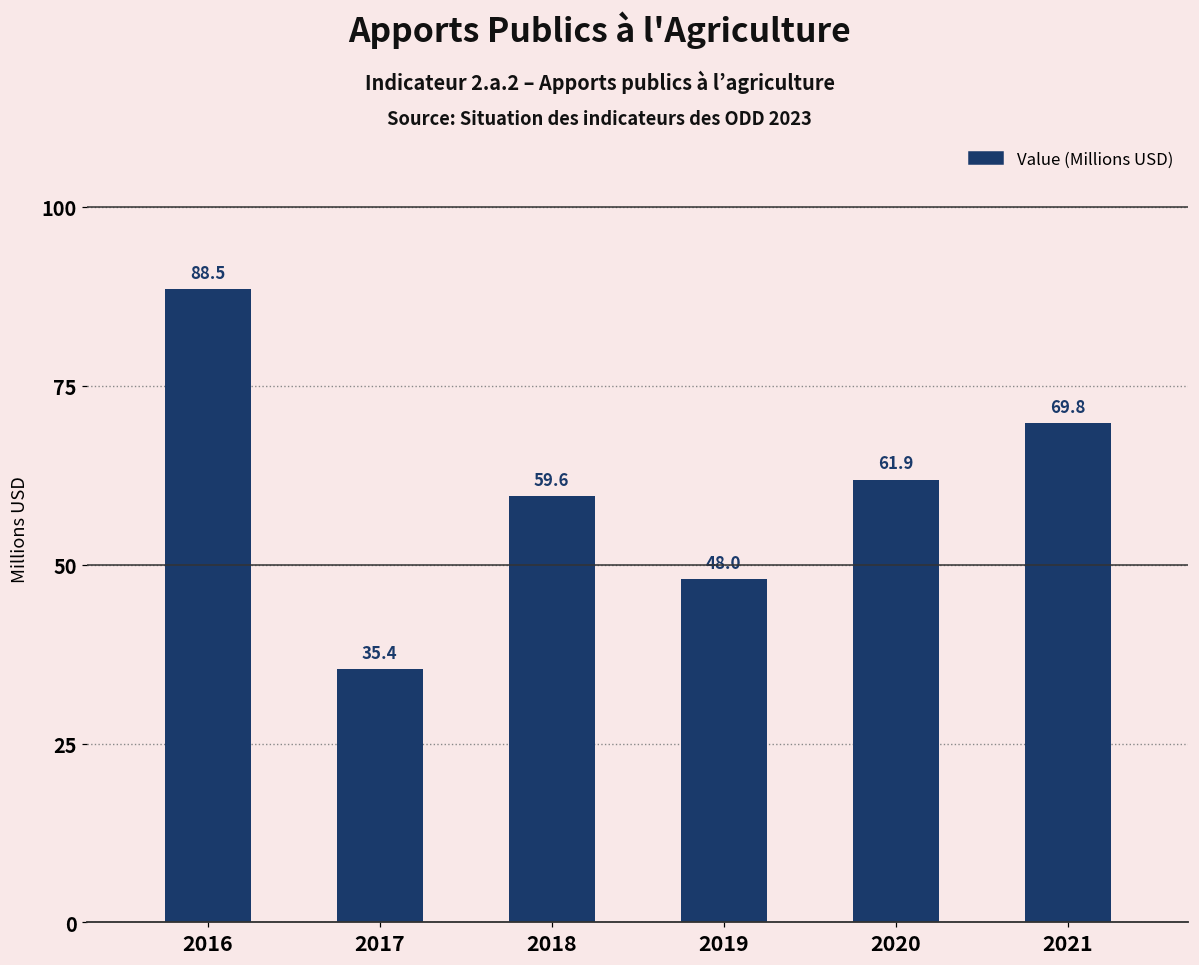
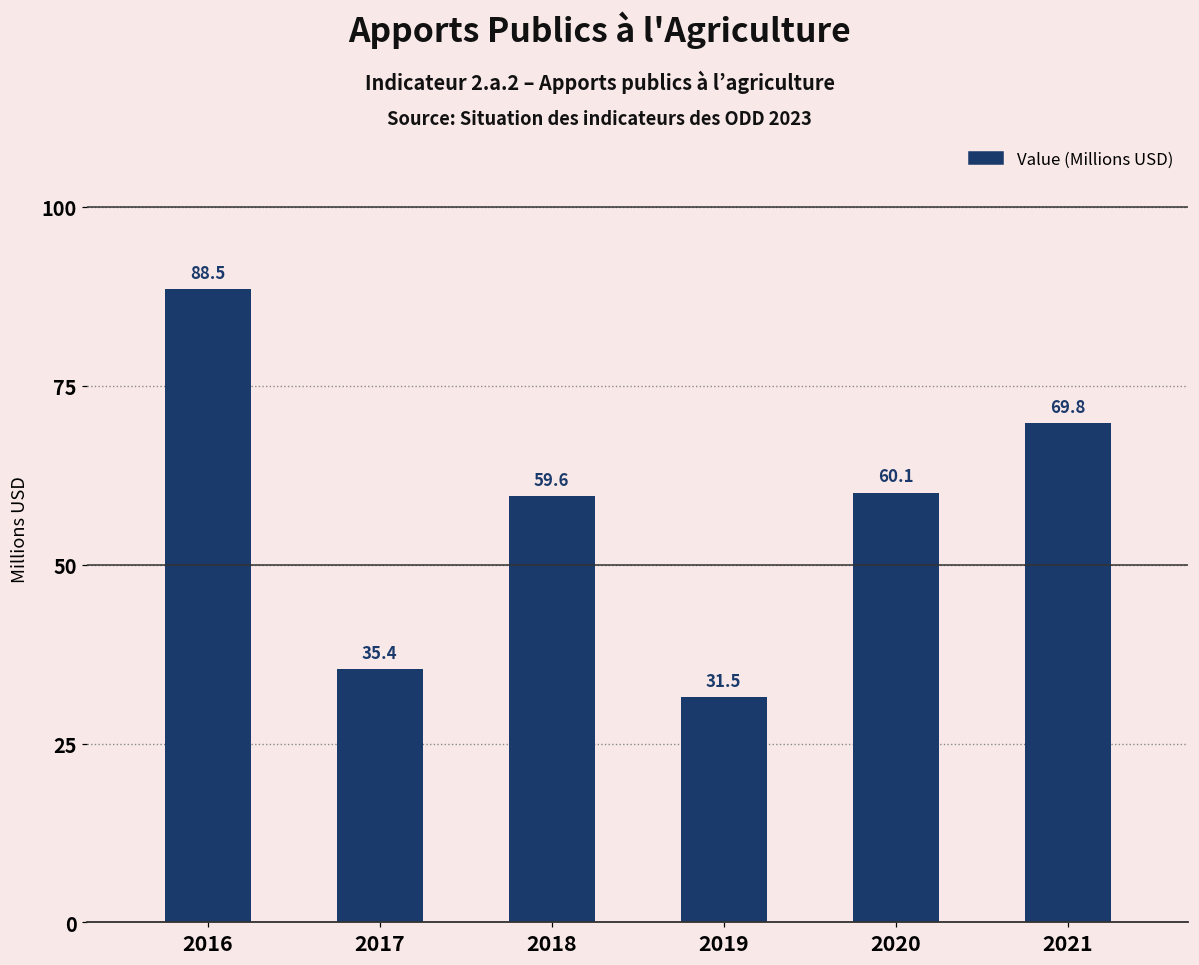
2019: 48.0 -> 31.5
2020: 61.9 -> 60.1
